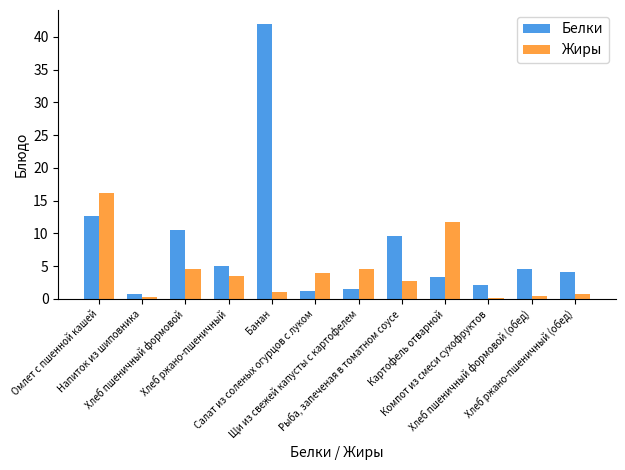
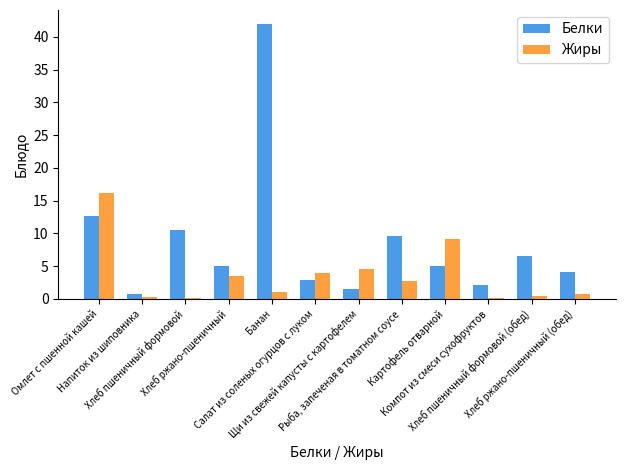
Жиры, Хлеб пшеничный формовой: 5 -> 0
Белки, Салат из соленых огурцов с луком: 1 -> 3
Белки, Картофель отварной: 3 -> 5
Жиры, Картофель отварной: 12 -> 9
Белки, Хлеб пшеничный формовой (обед): 5 -> 7
